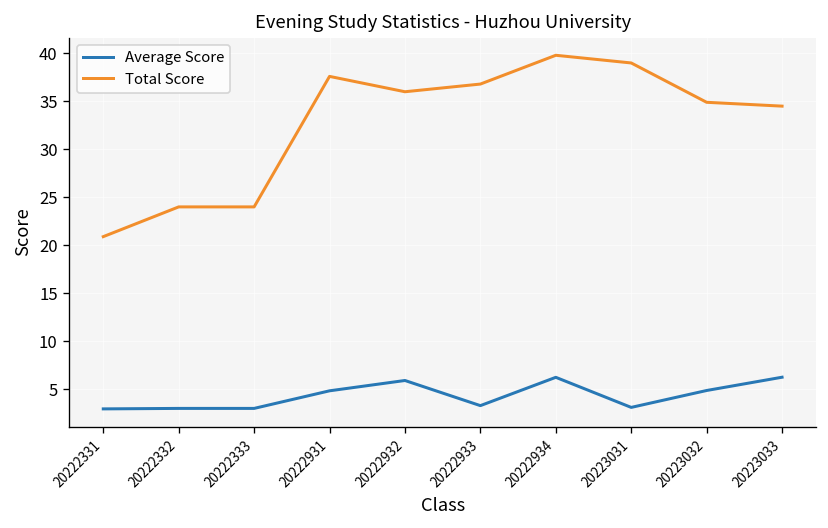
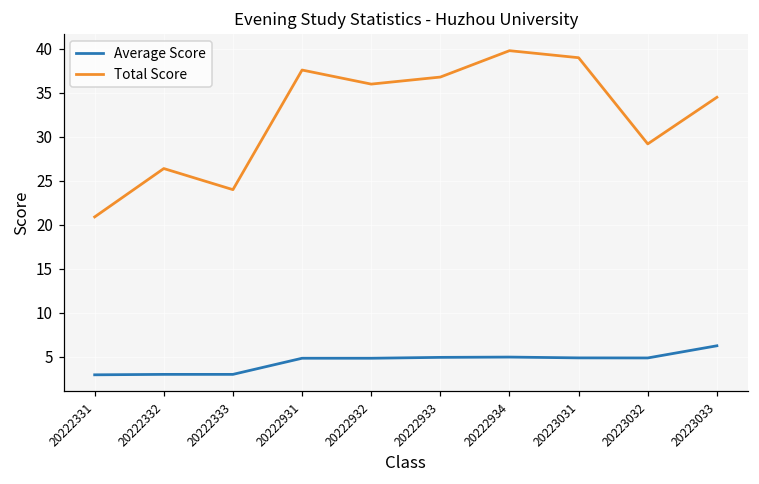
Total Score, 20222332: 24 -> 26
Average Score, 20222932: 6 -> 5
Average Score, 20222933: 3 -> 5
Average Score, 20222934: 6 -> 5
Average Score, 20223031: 3 -> 5
Total Score, 20223032: 35 -> 29
